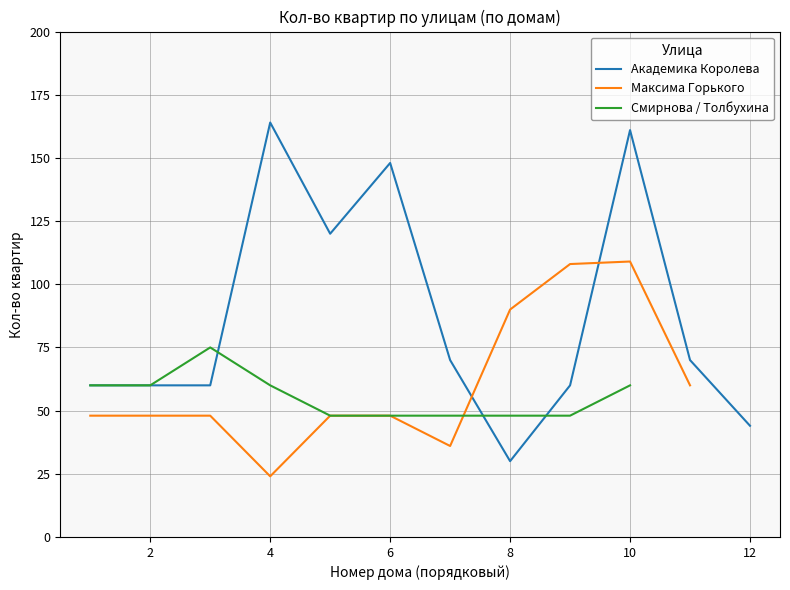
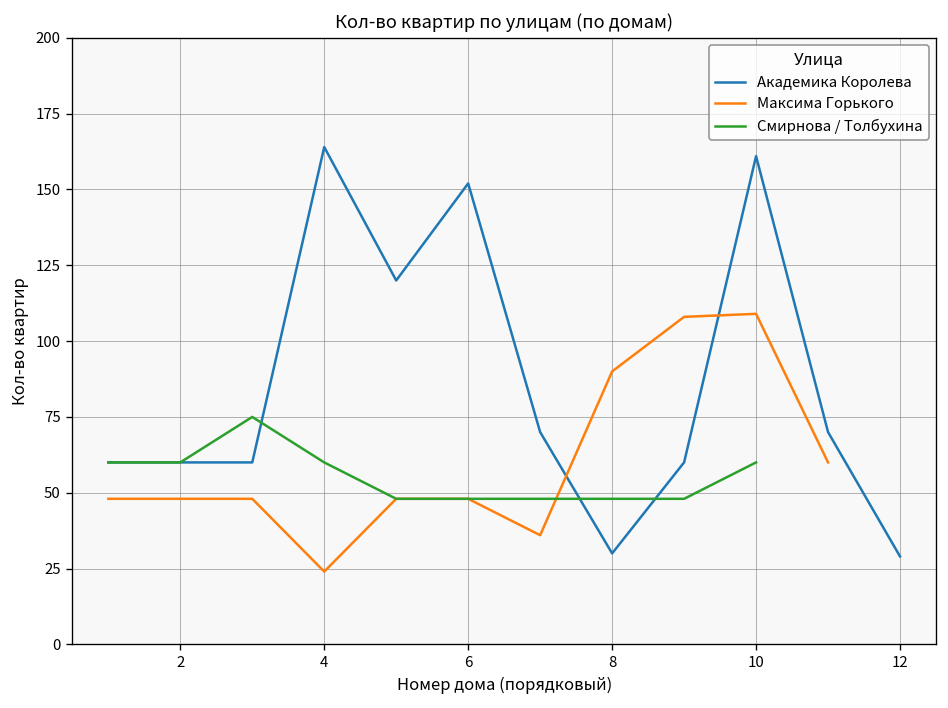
Академика Королева, 6: 148 -> 152
Академика Королева, 12: 44 -> 29
